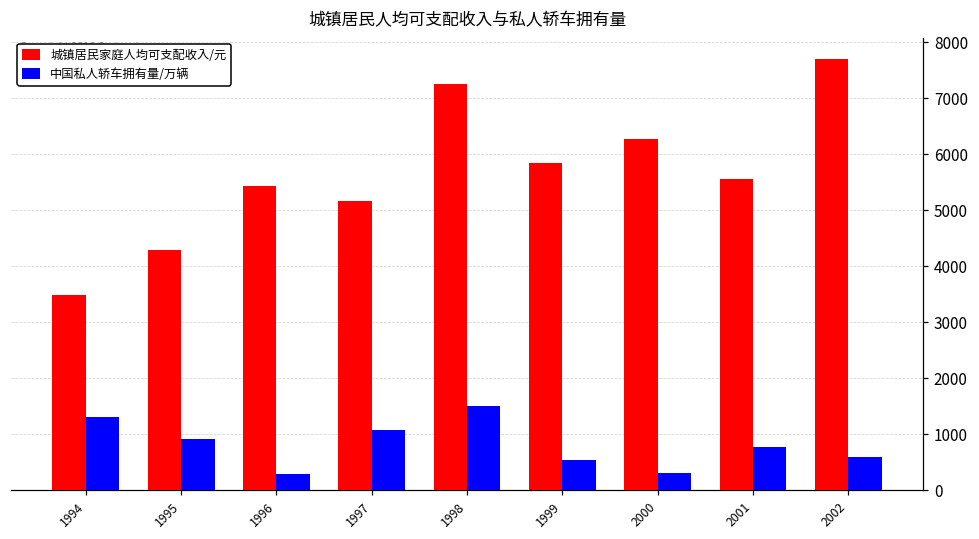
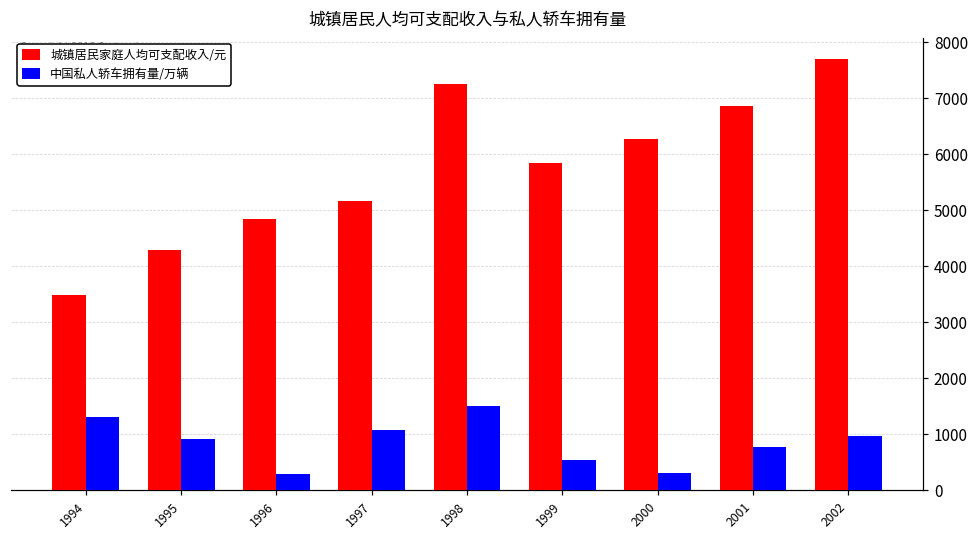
城镇居民家庭人均可支配收入/元, 1996: 5400 -> 4800
城镇居民家庭人均可支配收入/元, 2001: 5600 -> 6900
中国私人轿车拥有量/万辆, 2002: 600 -> 1000
